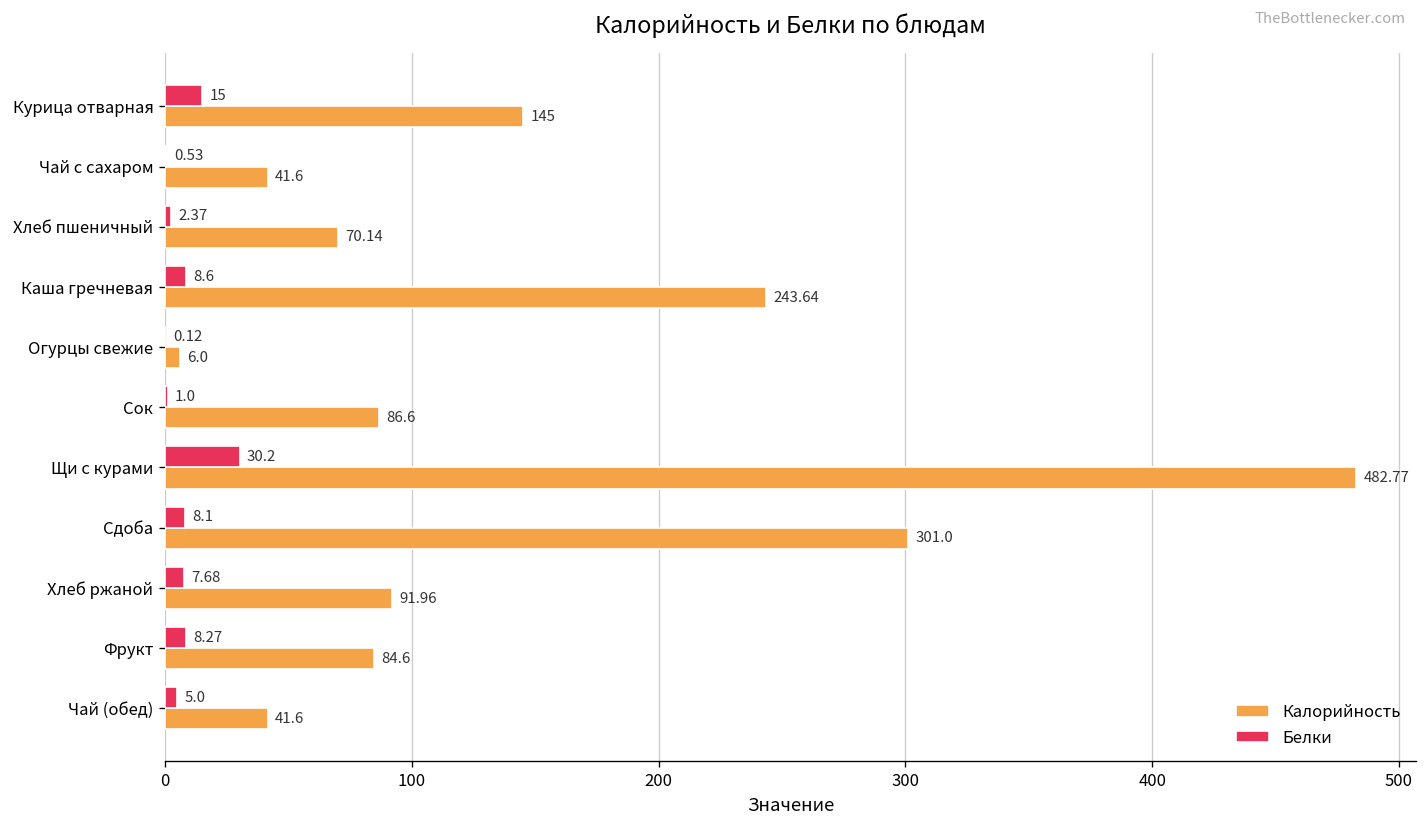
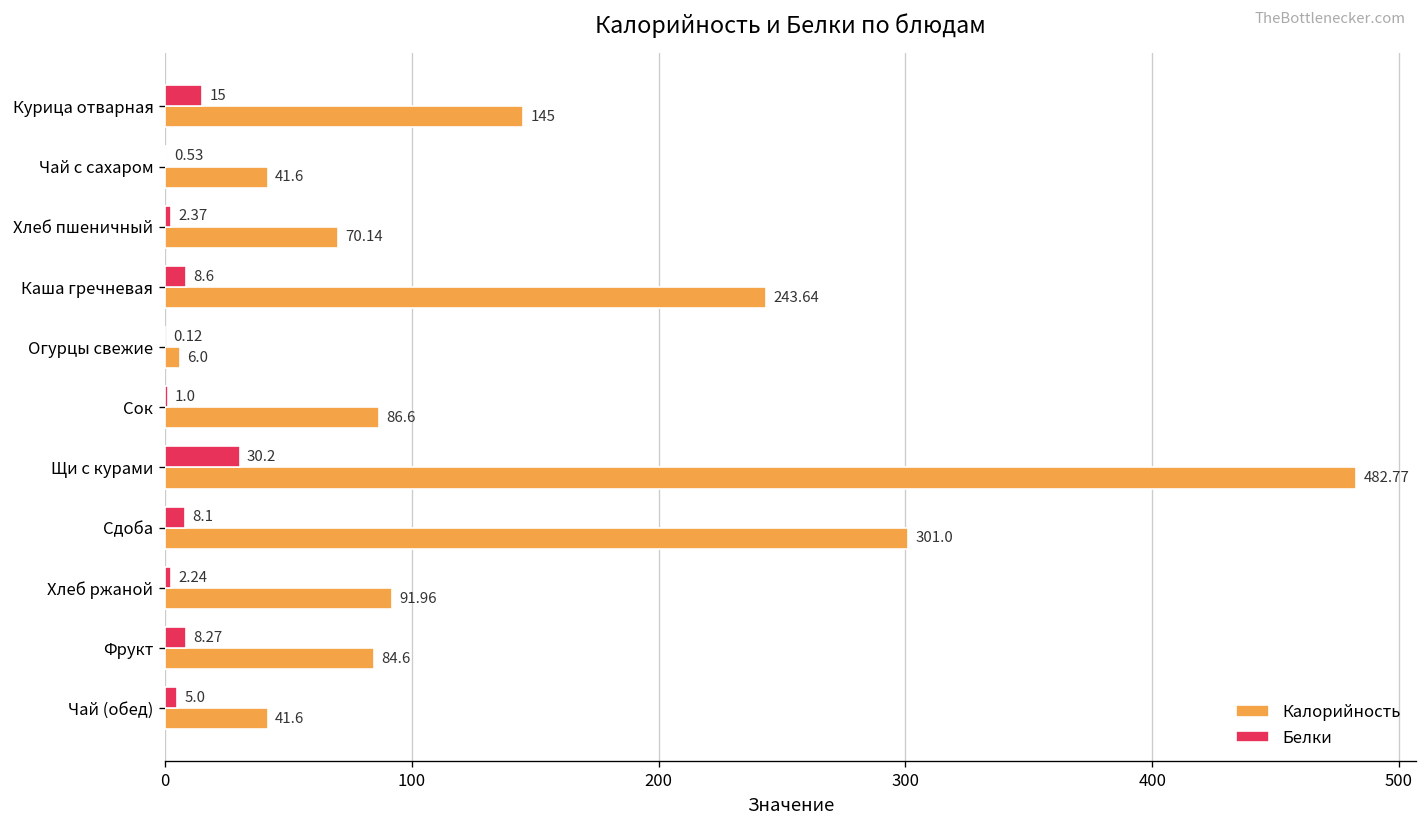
Белки, Хлеб ржаной: 7.68 -> 2.24
